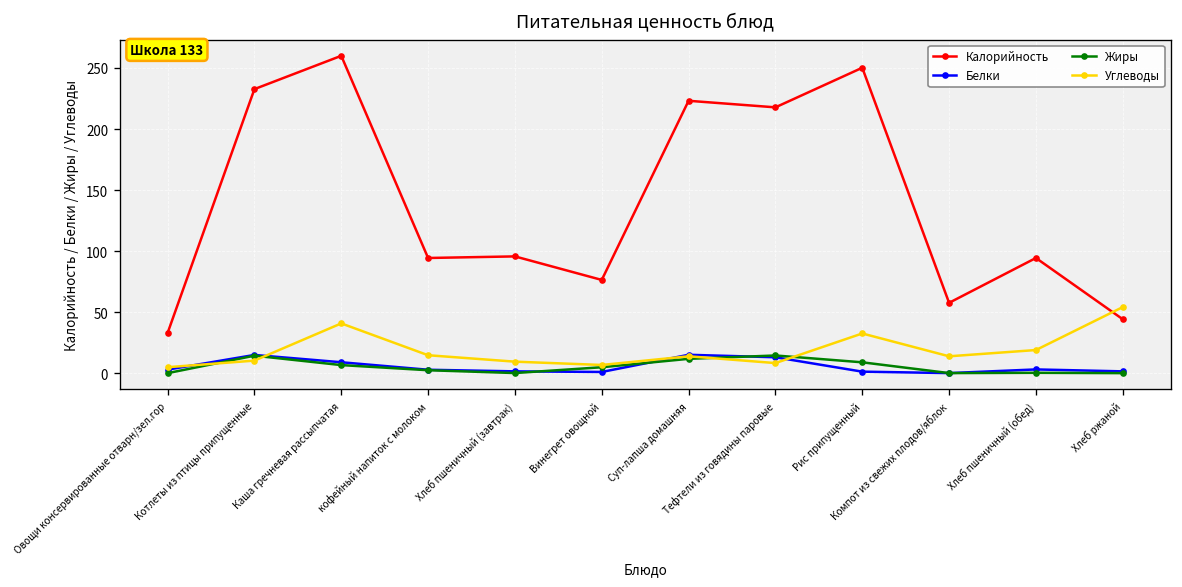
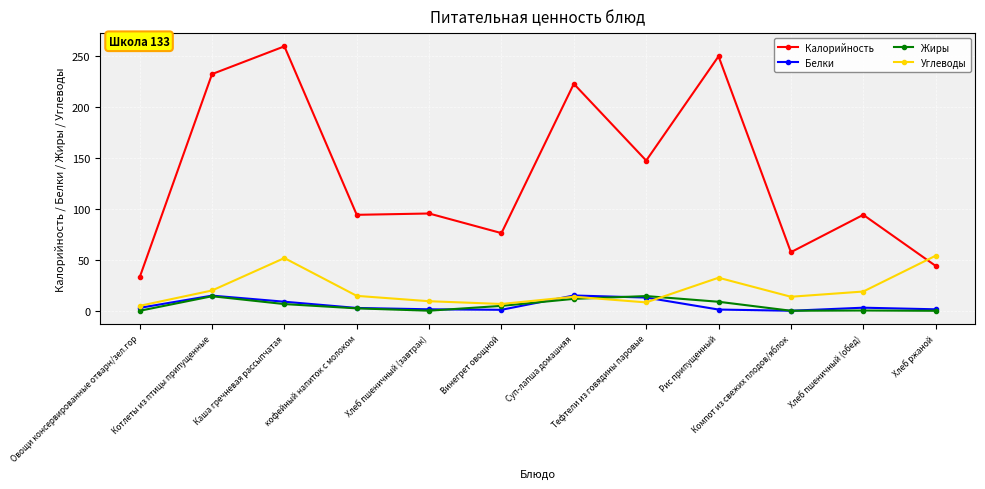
Углеводы, Котлеты из птицы припущенные: 10 -> 20
Углеводы, Каша гречневая рассыпчатая: 41 -> 52
Калорийность, Тефтели из говядины паровые: 218 -> 148
